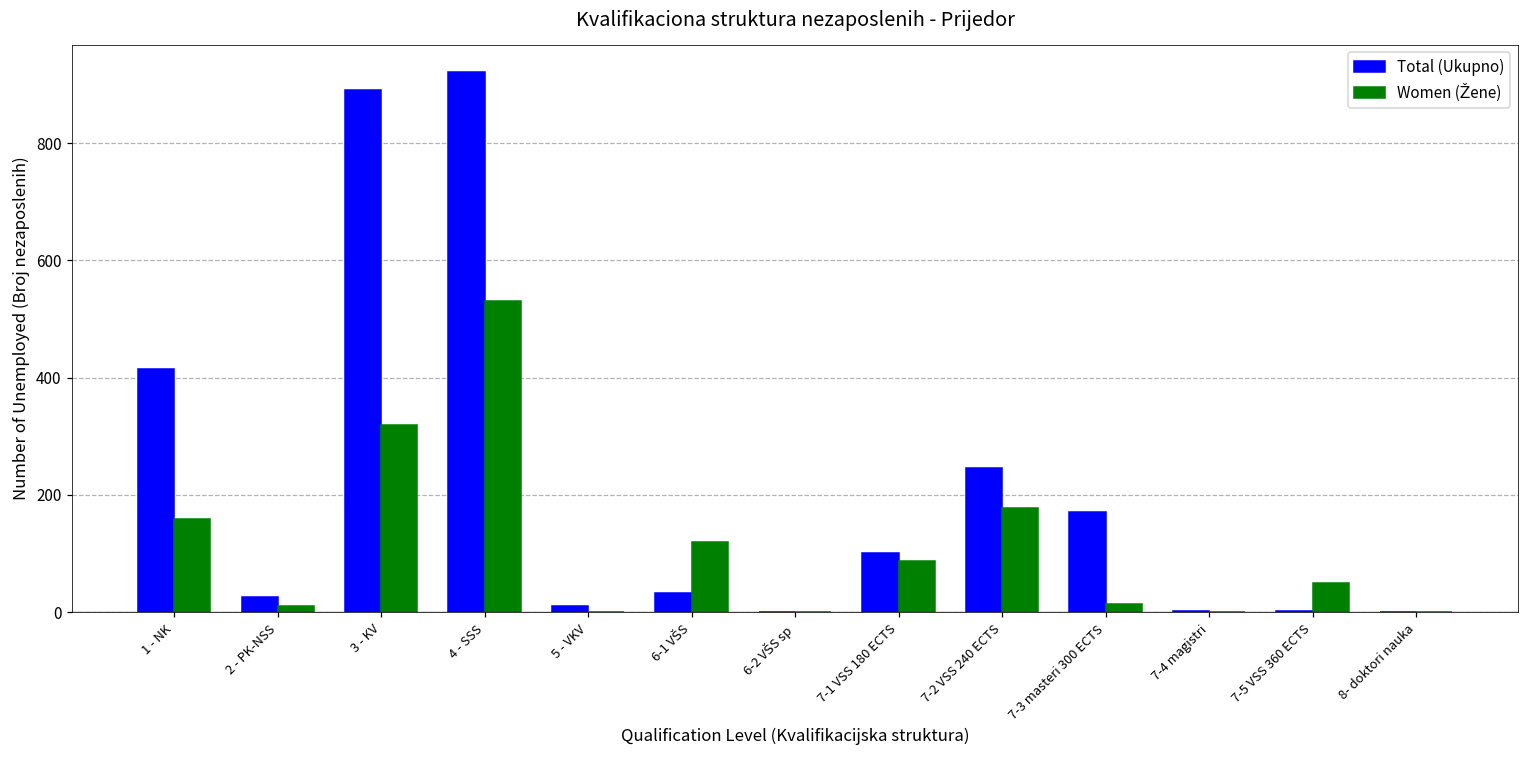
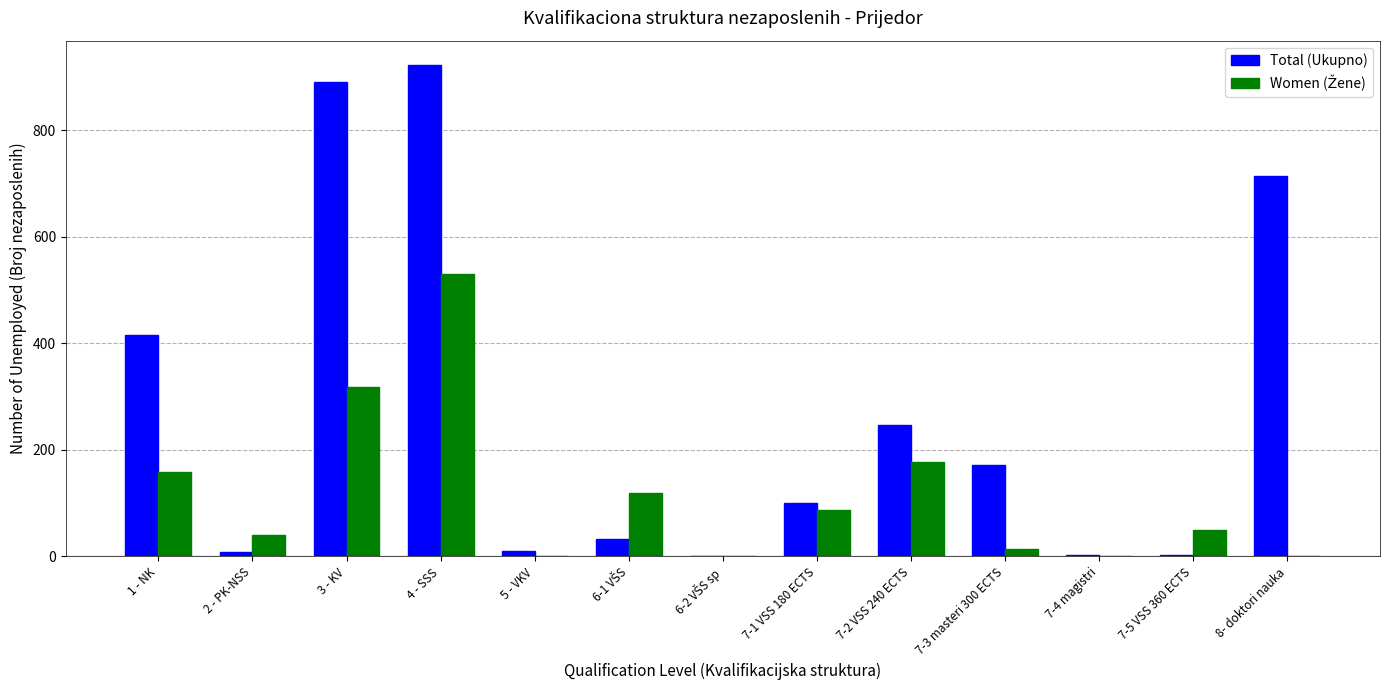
Total (Ukupno), 2 - PK-NSS: 30 -> 10
Women (Žene), 2 - PK-NSS: 10 -> 40
Total (Ukupno), 8- doktori nauka: 0 -> 710
